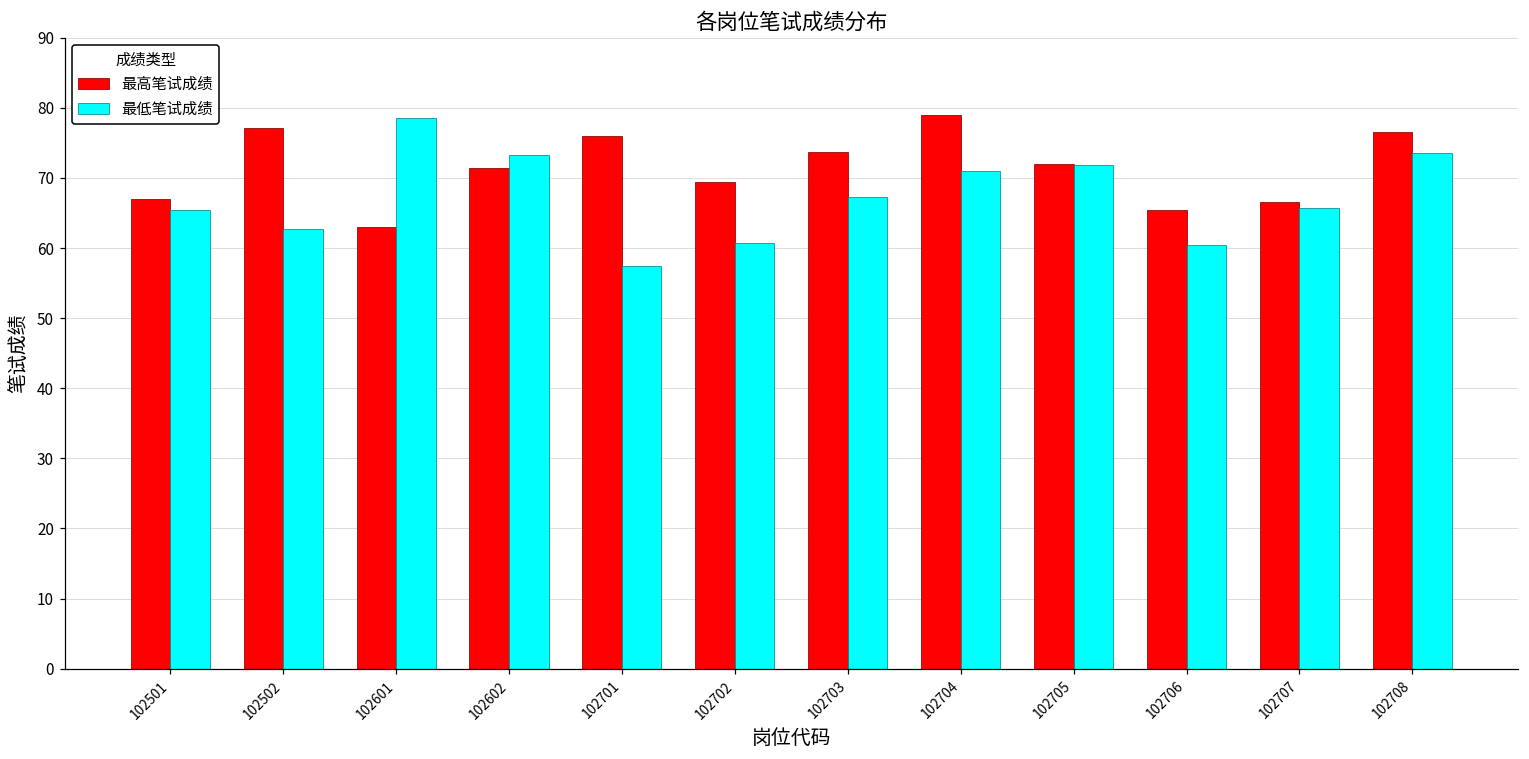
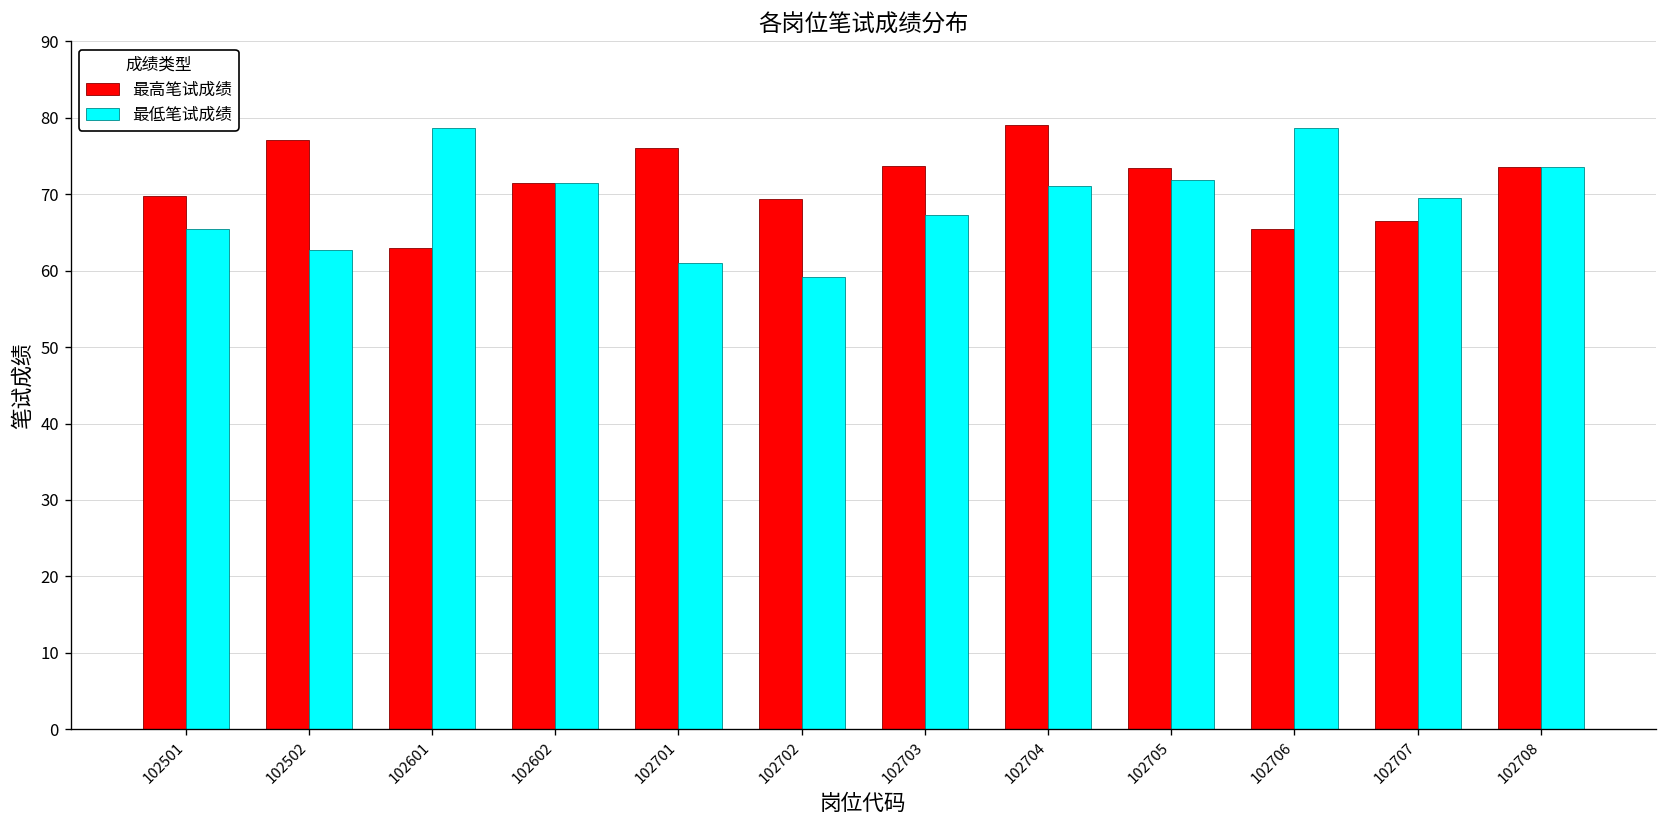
最高笔试成绩, 102501: 67 -> 70
最低笔试成绩, 102602: 73 -> 71
最低笔试成绩, 102701: 57 -> 61
最低笔试成绩, 102702: 61 -> 59
最高笔试成绩, 102705: 72 -> 73
最低笔试成绩, 102706: 60 -> 79
最低笔试成绩, 102707: 66 -> 70
最高笔试成绩, 102708: 77 -> 74
